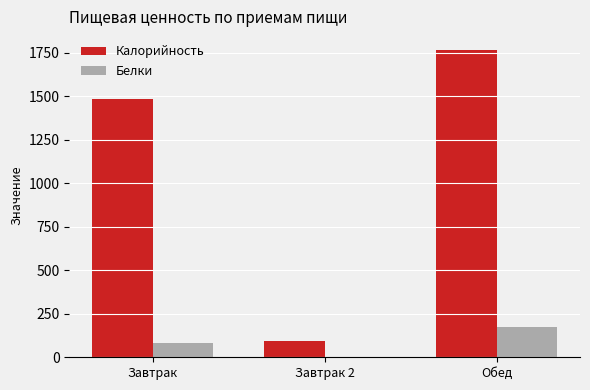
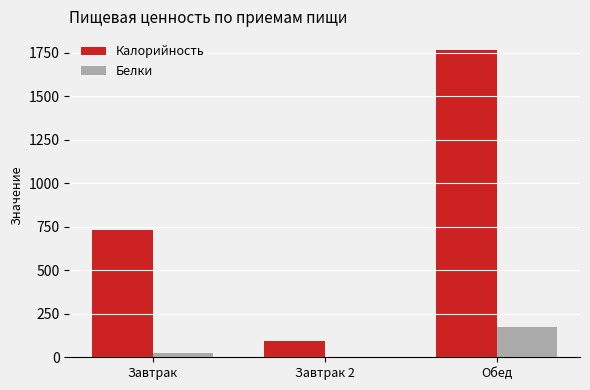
Калорийность, Завтрак: 1490 -> 730
Белки, Завтрак: 80 -> 20
